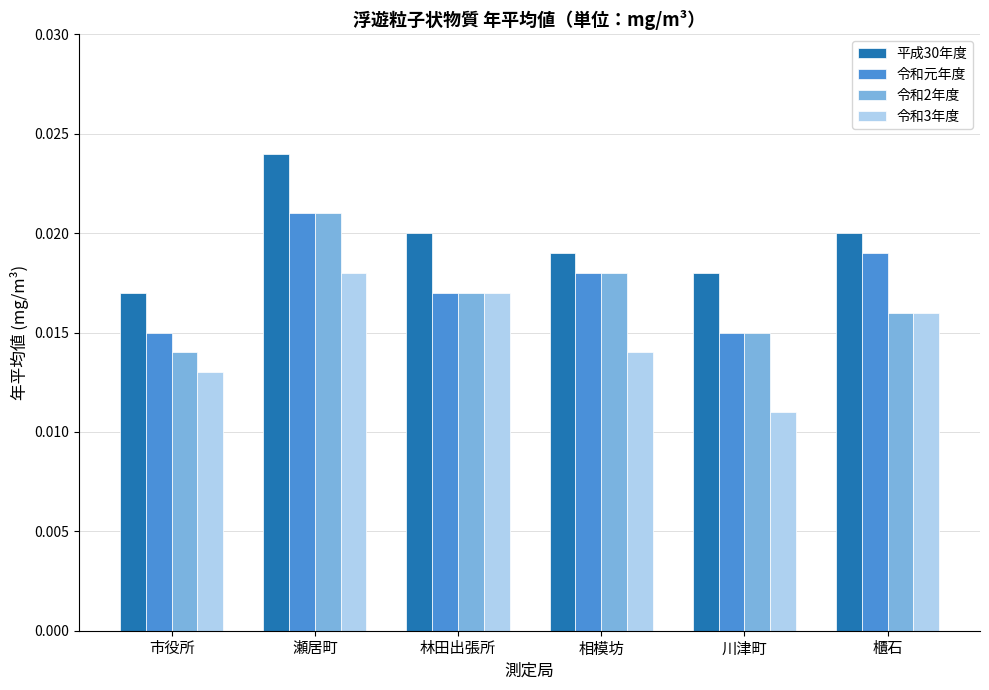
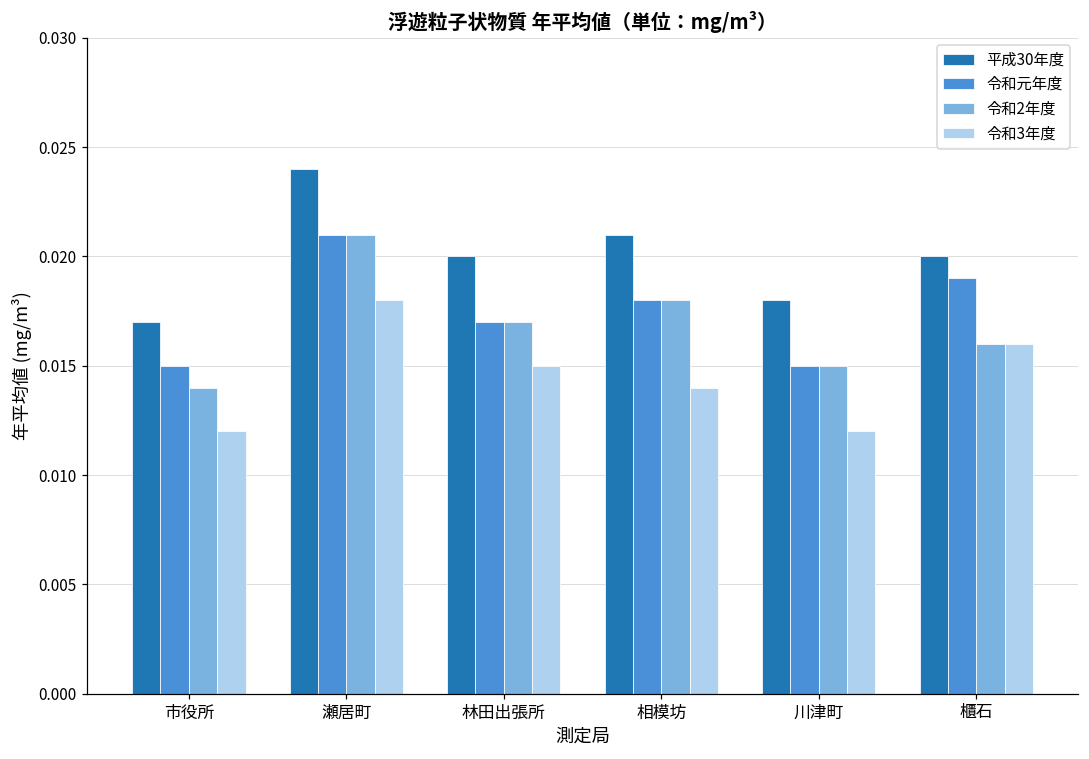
令和3年度, 市役所: 0.013 -> 0.012
令和3年度, 林田出張所: 0.017 -> 0.015
平成30年度, 相模坊: 0.019 -> 0.021
令和3年度, 川津町: 0.011 -> 0.012
